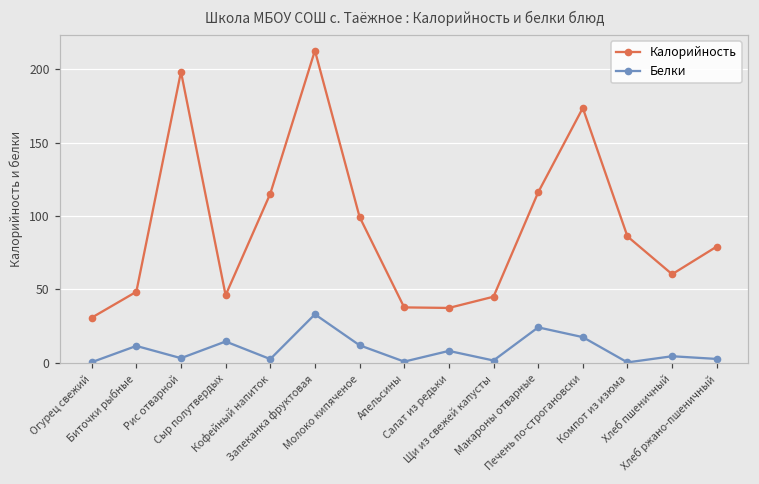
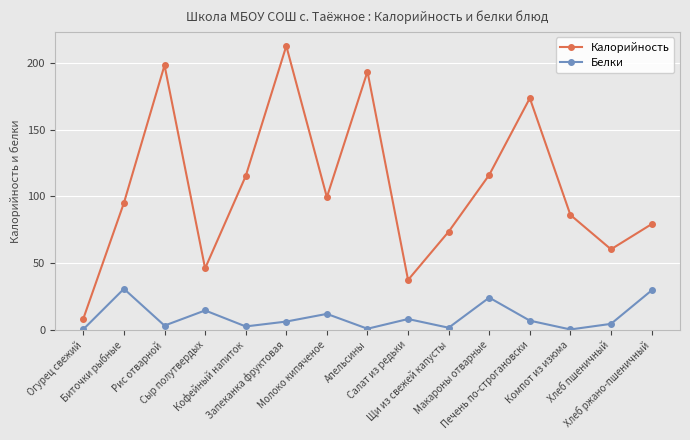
Калорийность, Огурец свежий: 31 -> 9
Калорийность, Биточки рыбные: 48 -> 95
Белки, Биточки рыбные: 12 -> 31
Белки, Запеканка фруктовая: 33 -> 6
Калорийность, Апельсины: 38 -> 193
Калорийность, Щи из свежей капусты: 45 -> 74
Белки, Печень по-строгановски: 18 -> 7
Белки, Хлеб ржано-пшеничный: 3 -> 30
